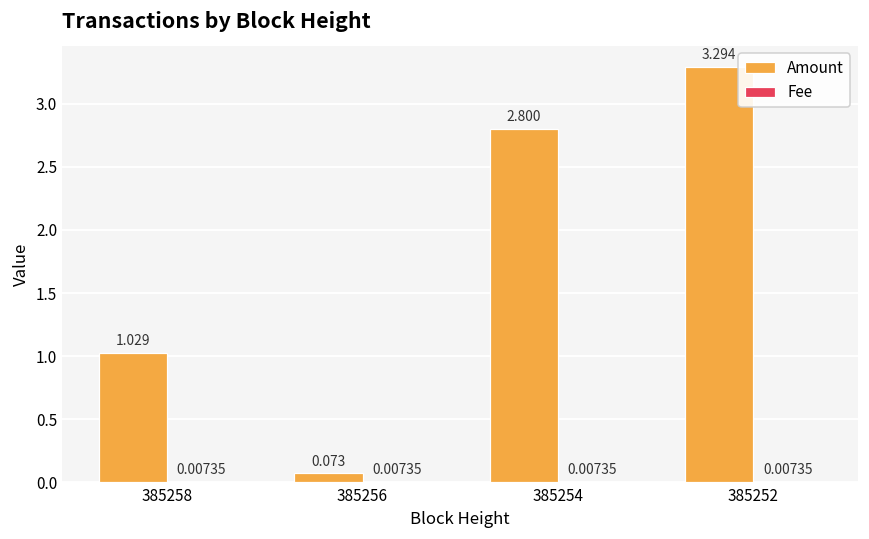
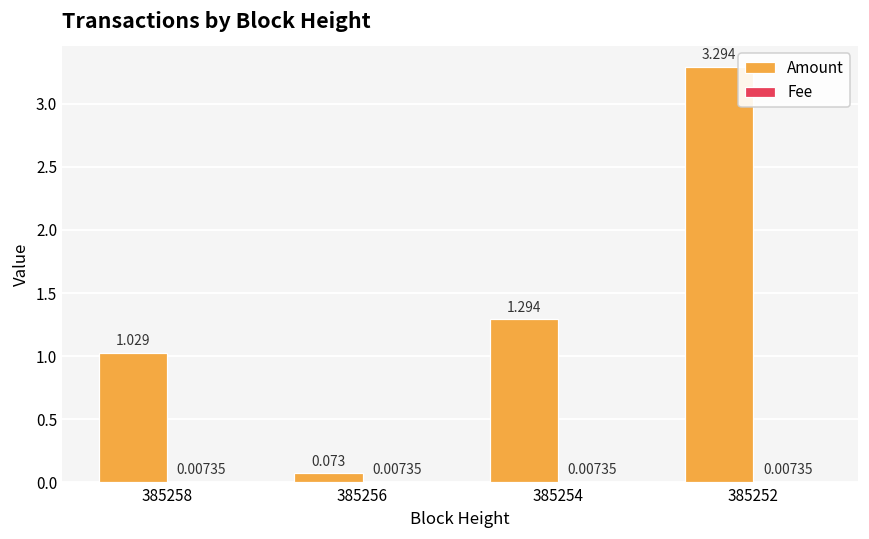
Amount, 385254: 2.800 -> 1.294
